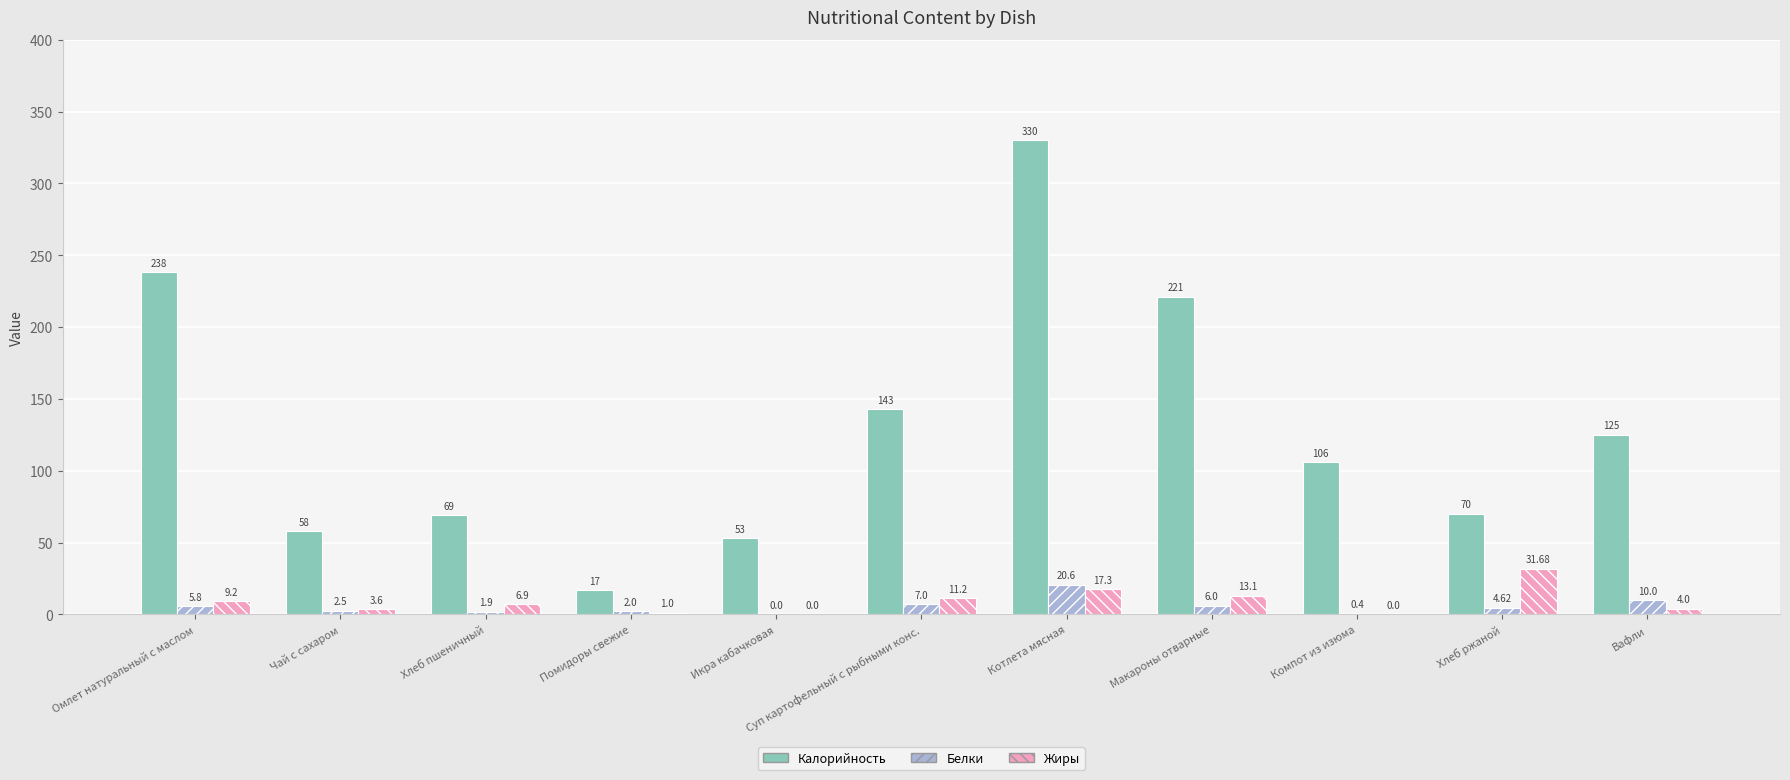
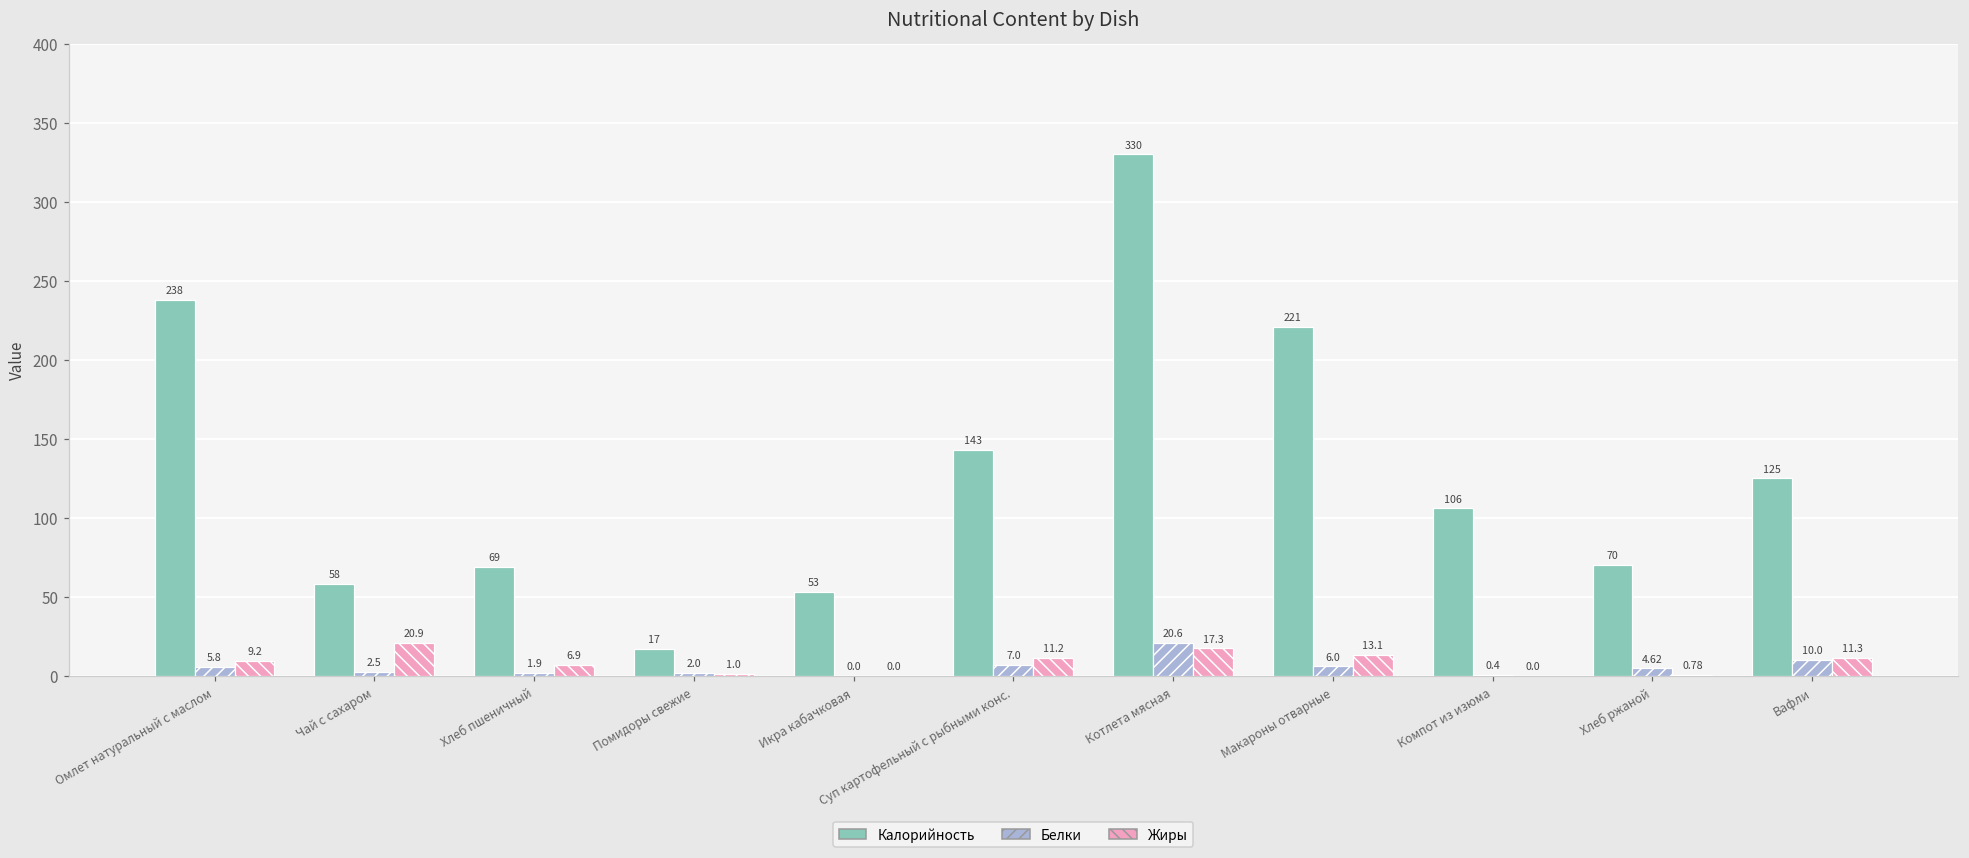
Жиры, Чай с сахаром: 3.6 -> 20.9
Жиры, Хлеб ржаной: 31.68 -> 0.78
Жиры, Вафли: 4.0 -> 11.3
